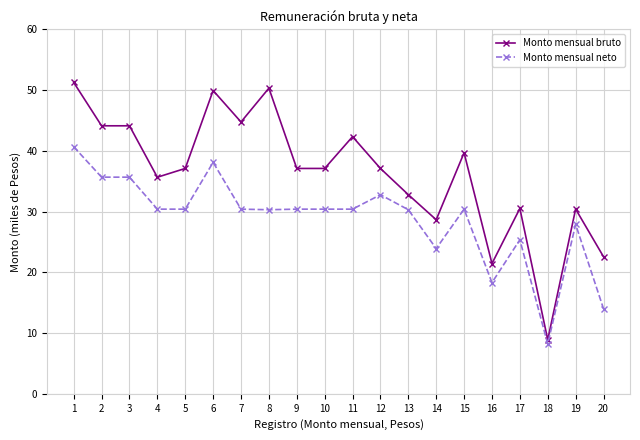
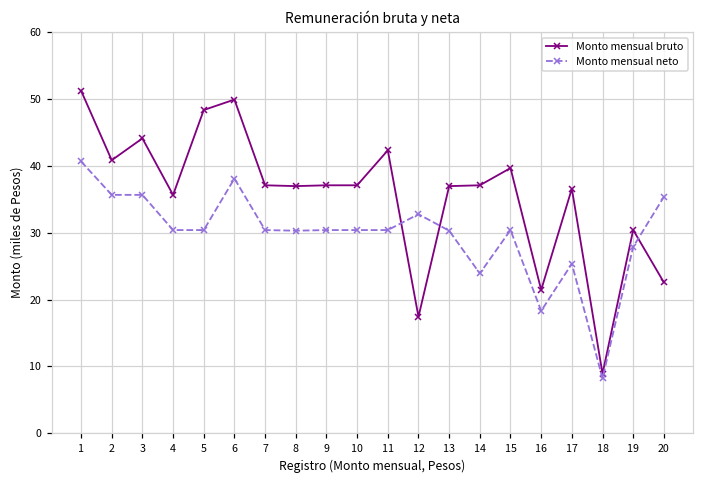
Monto mensual bruto, 2: 44 -> 41
Monto mensual bruto, 5: 37 -> 48
Monto mensual bruto, 7: 45 -> 37
Monto mensual bruto, 8: 50 -> 37
Monto mensual bruto, 12: 37 -> 17
Monto mensual bruto, 13: 33 -> 37
Monto mensual bruto, 14: 29 -> 37
Monto mensual bruto, 17: 31 -> 37
Monto mensual neto, 20: 14 -> 35
